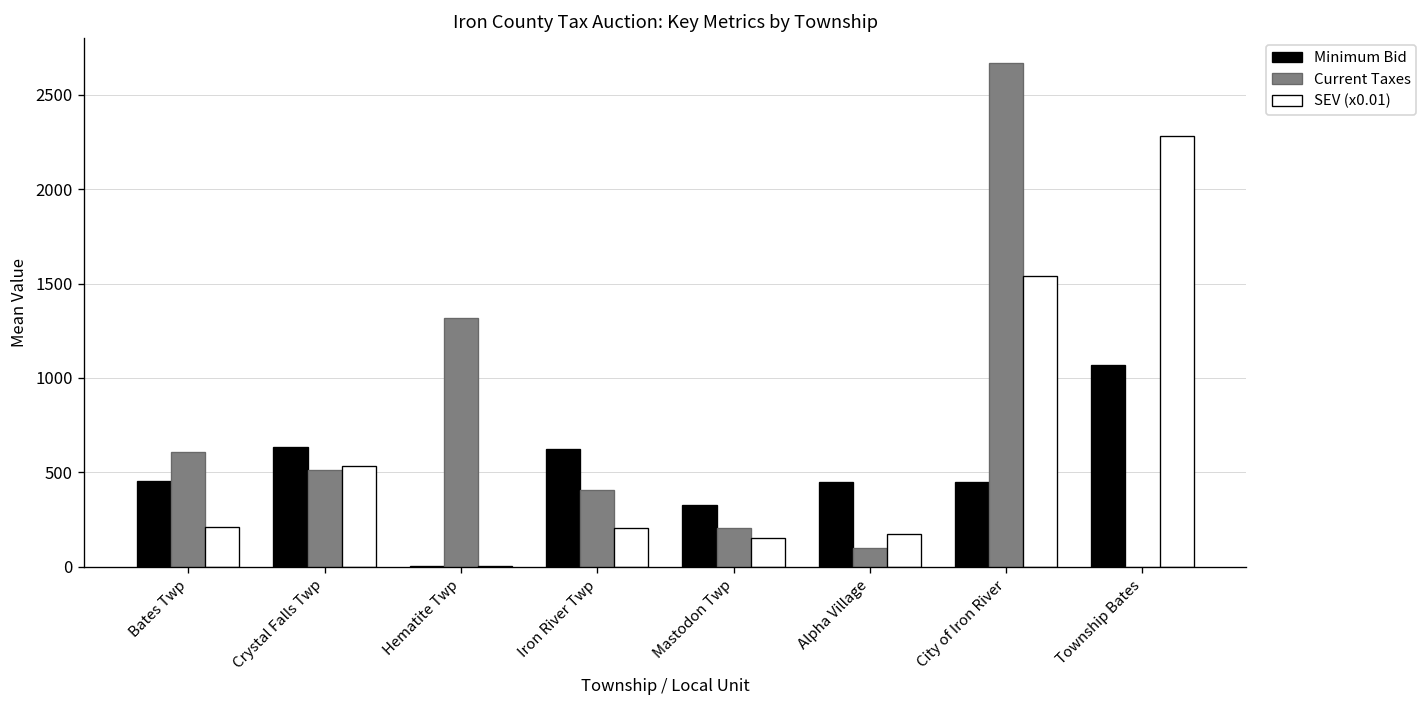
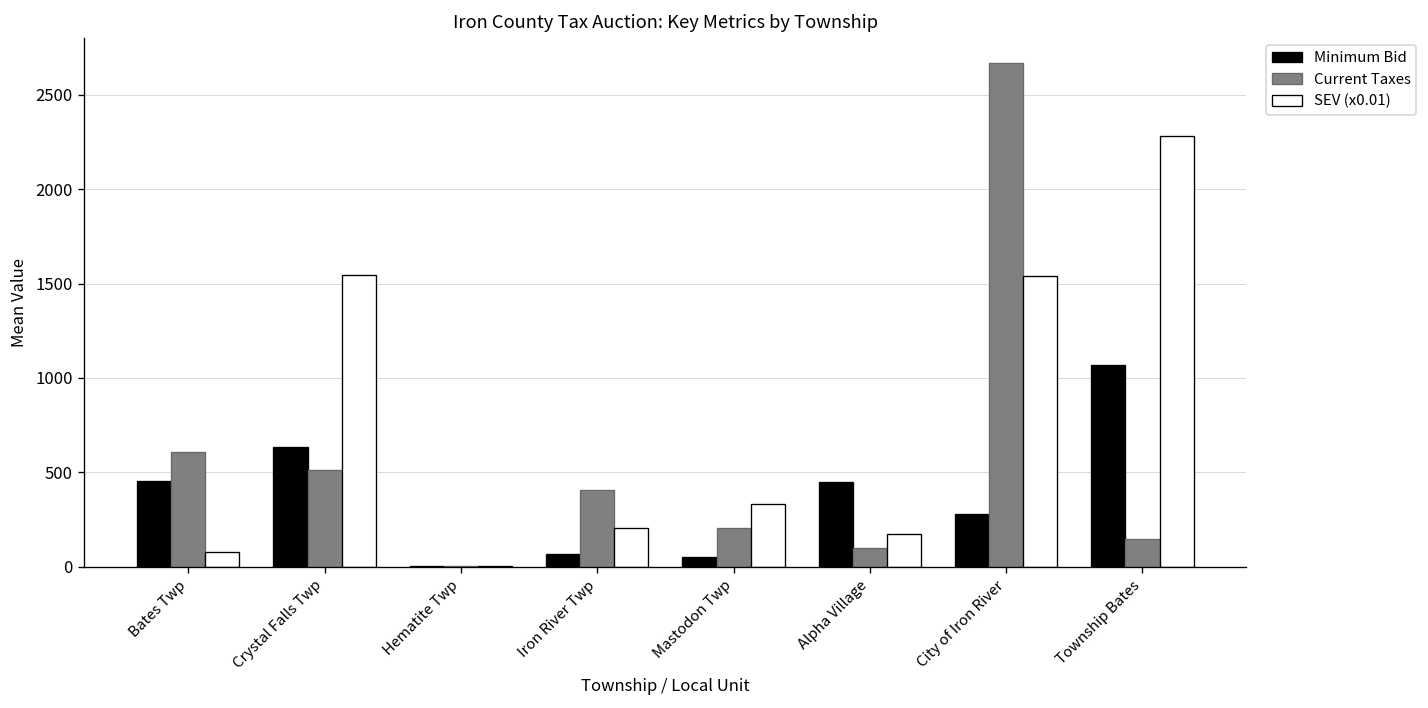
SEV (x0.01), Bates Twp: 210 -> 80
SEV (x0.01), Crystal Falls Twp: 530 -> 1540
Current Taxes, Hematite Twp: 1320 -> 0
Minimum Bid, Iron River Twp: 620 -> 70
Minimum Bid, Mastodon Twp: 330 -> 50
SEV (x0.01), Mastodon Twp: 150 -> 330
Minimum Bid, City of Iron River: 450 -> 280
Current Taxes, Township Bates: 0 -> 150
